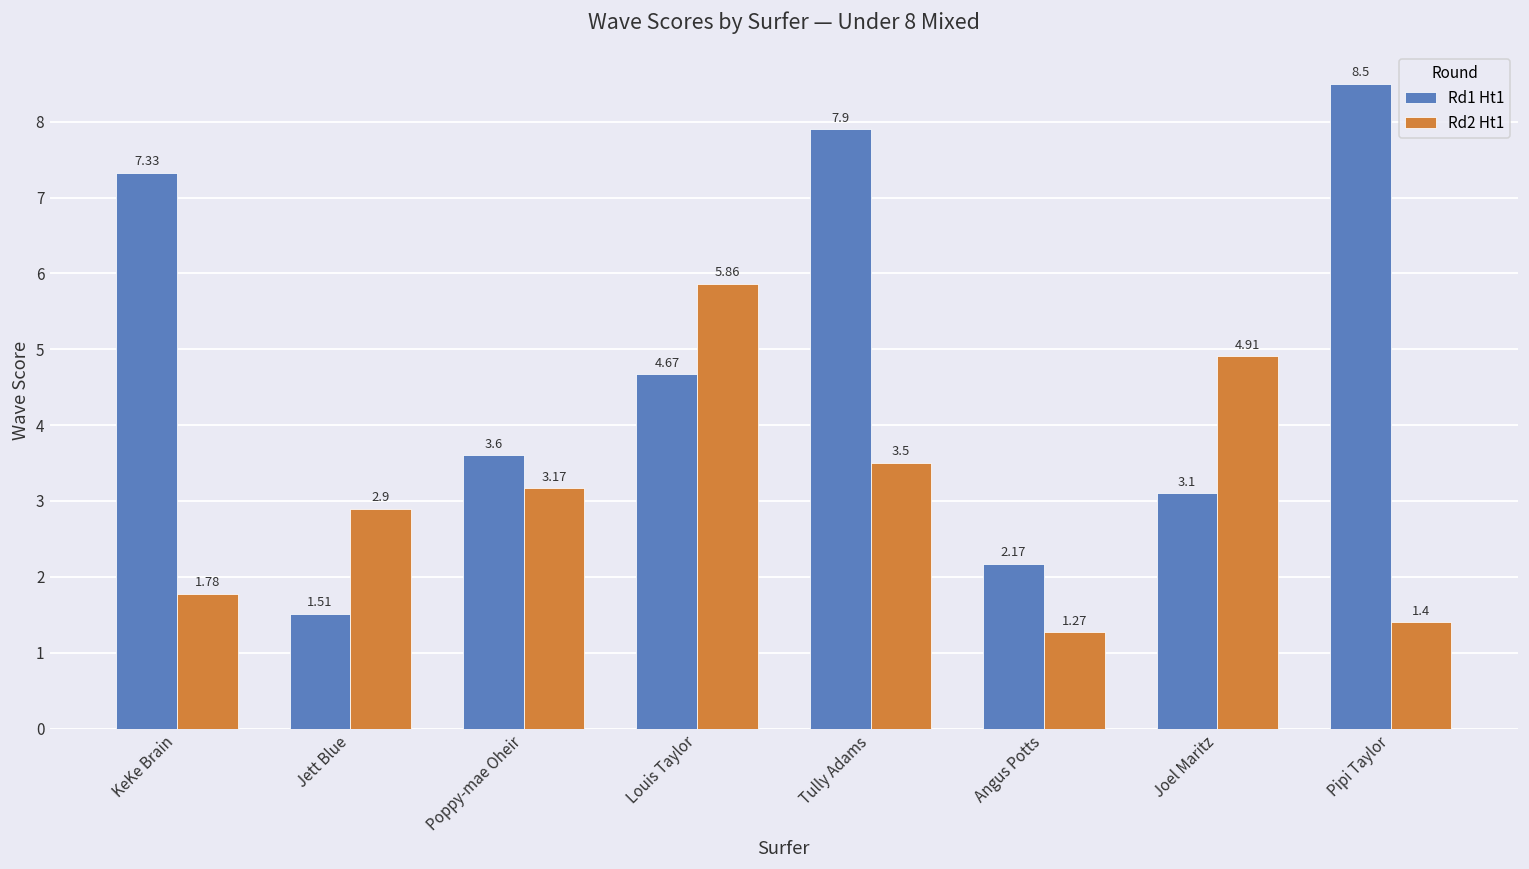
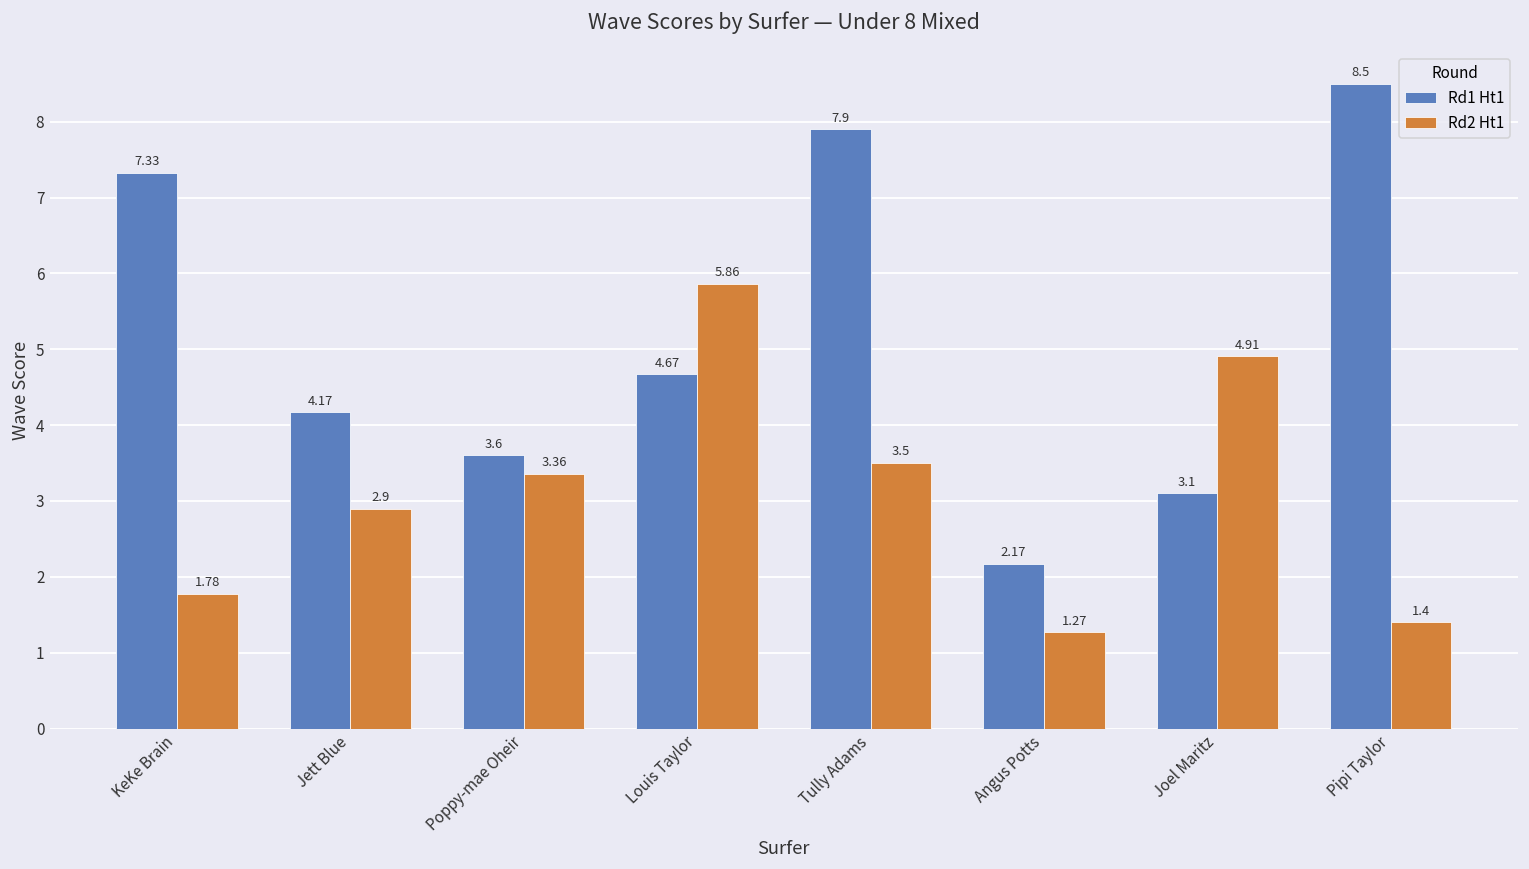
Rd1 Ht1, Jett Blue: 1.51 -> 4.17
Rd2 Ht1, Poppy-mae Oheir: 3.17 -> 3.36
